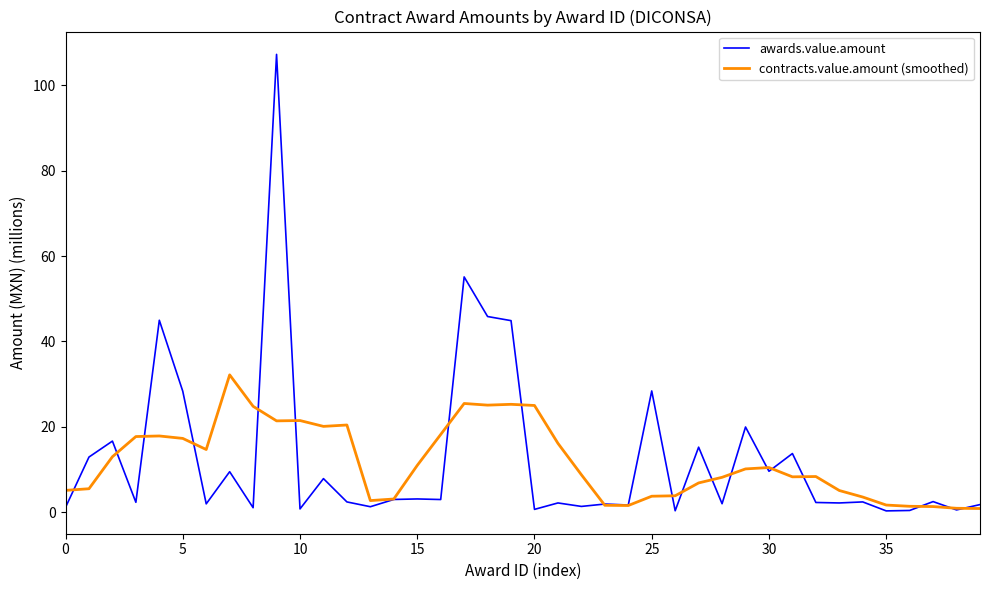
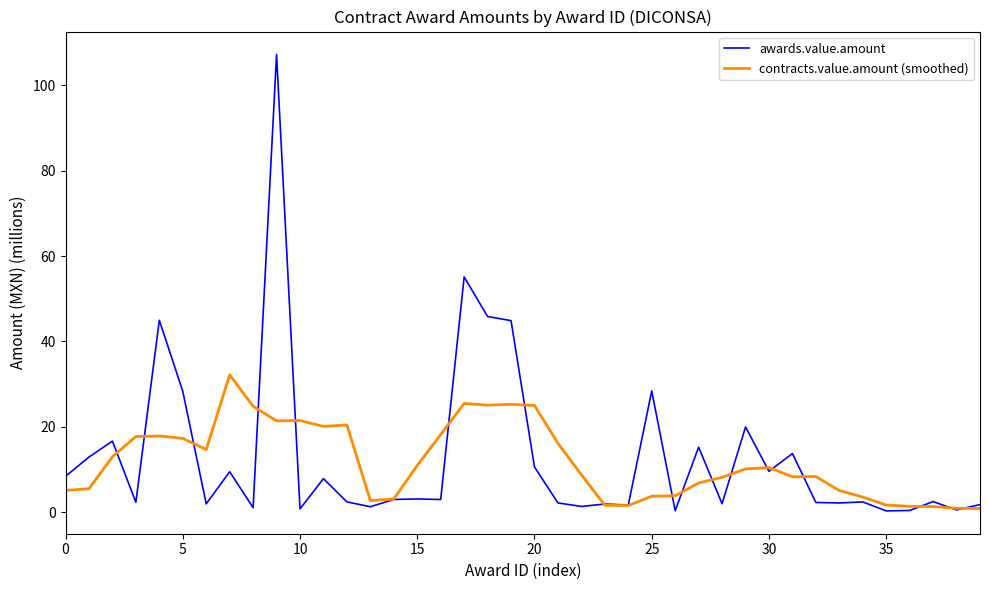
awards.value.amount, 0: 1 -> 8
awards.value.amount, 20: 1 -> 11
